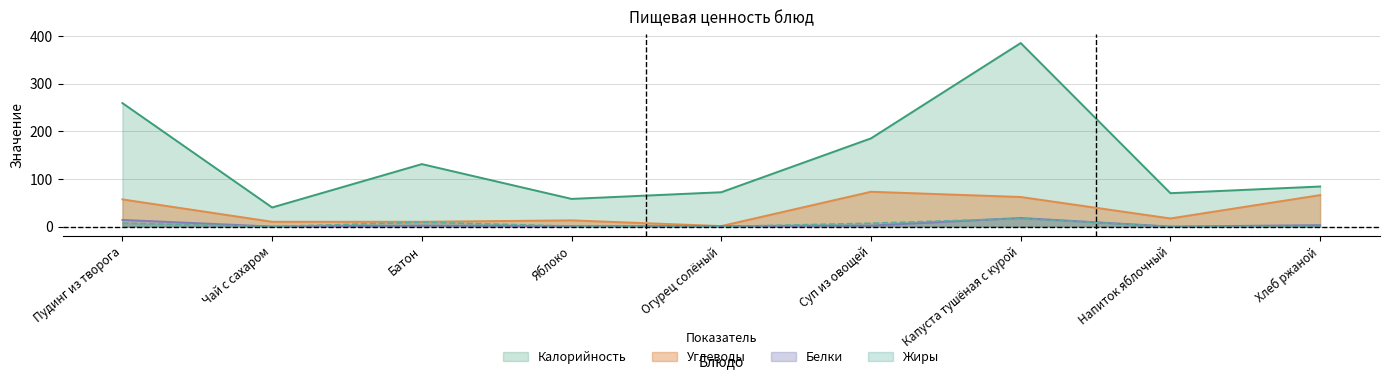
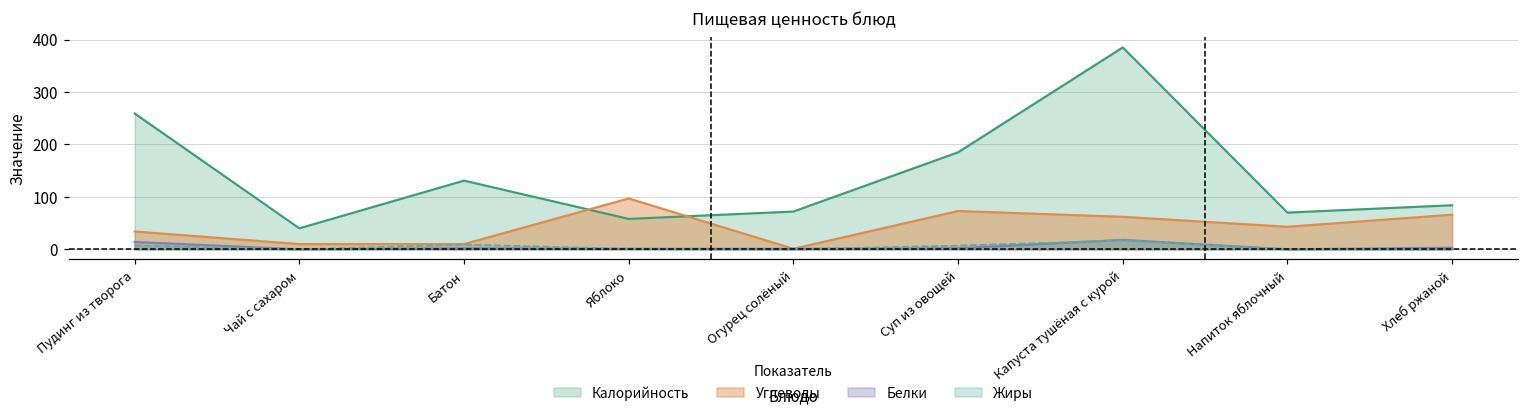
Углеводы, Пудинг из творога: 60 -> 30
Углеводы, Яблоко: 10 -> 100
Углеводы, Напиток яблочный: 20 -> 40
